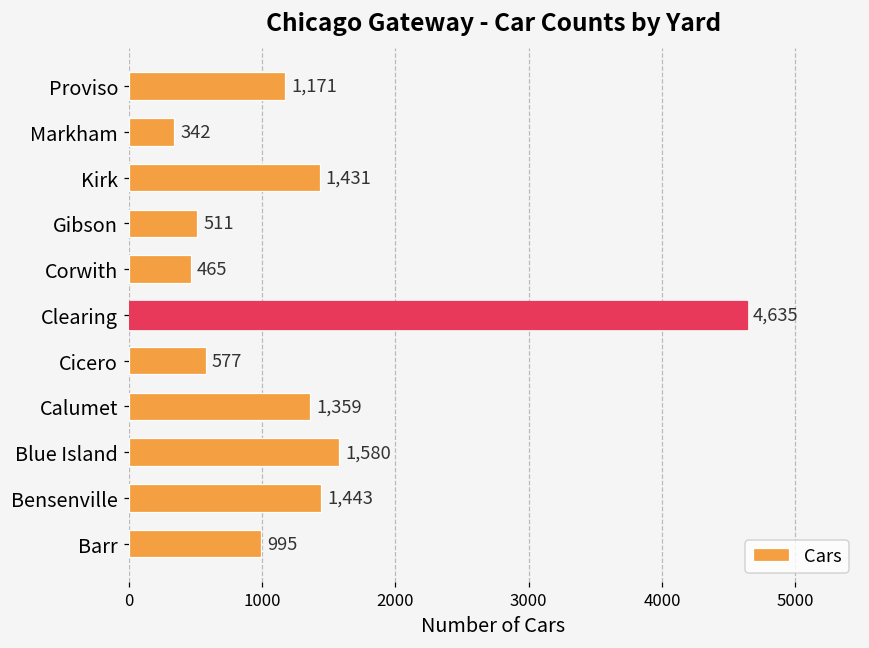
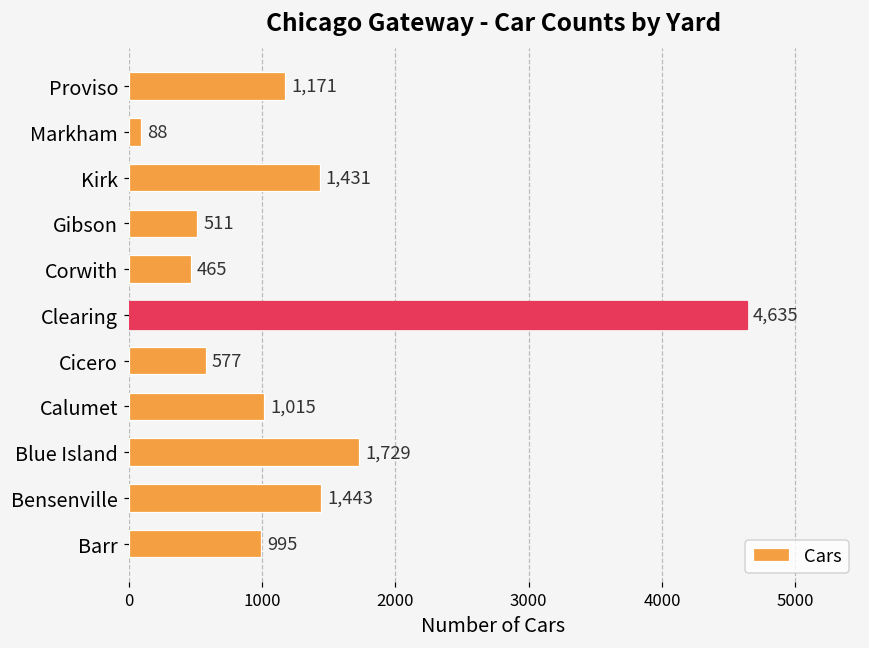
Markham: 342 -> 88
Calumet: 1,359 -> 1,015
Blue Island: 1,580 -> 1,729
